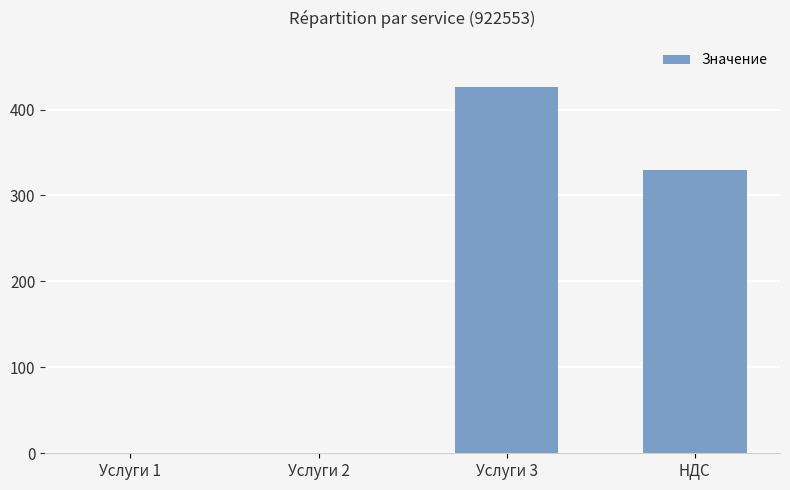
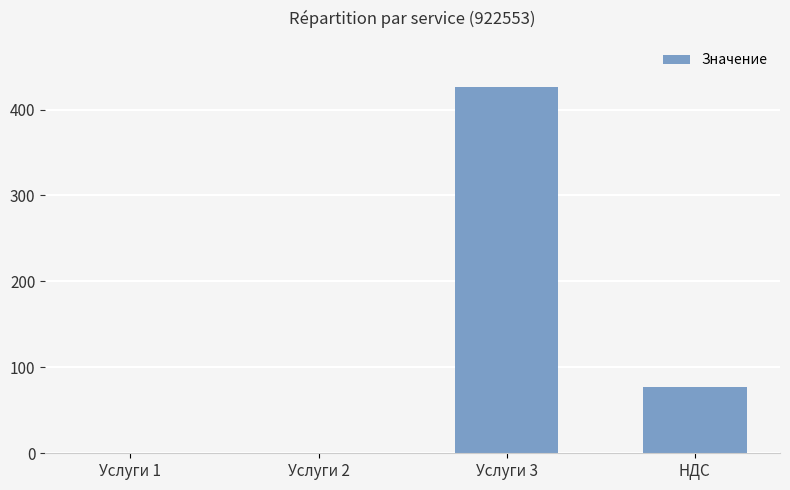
НДС: 330 -> 80
